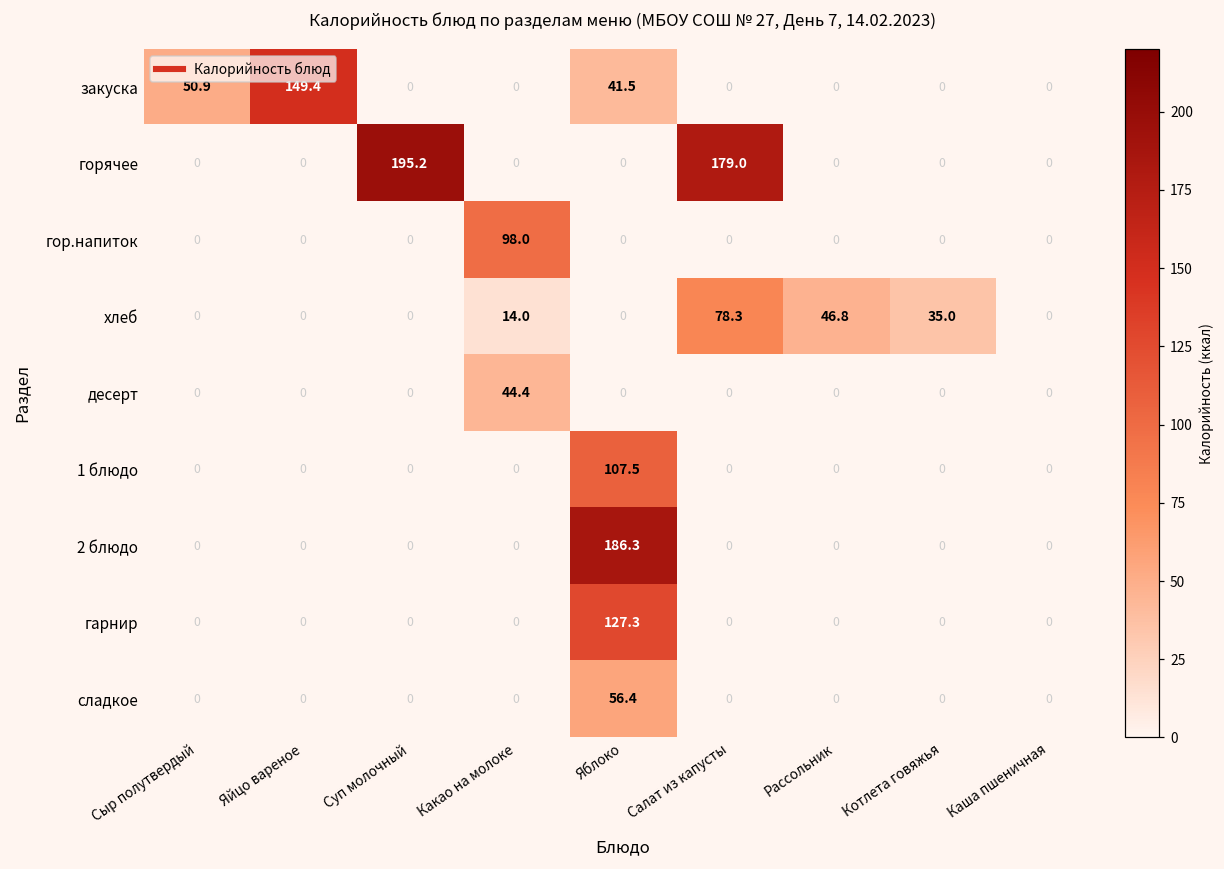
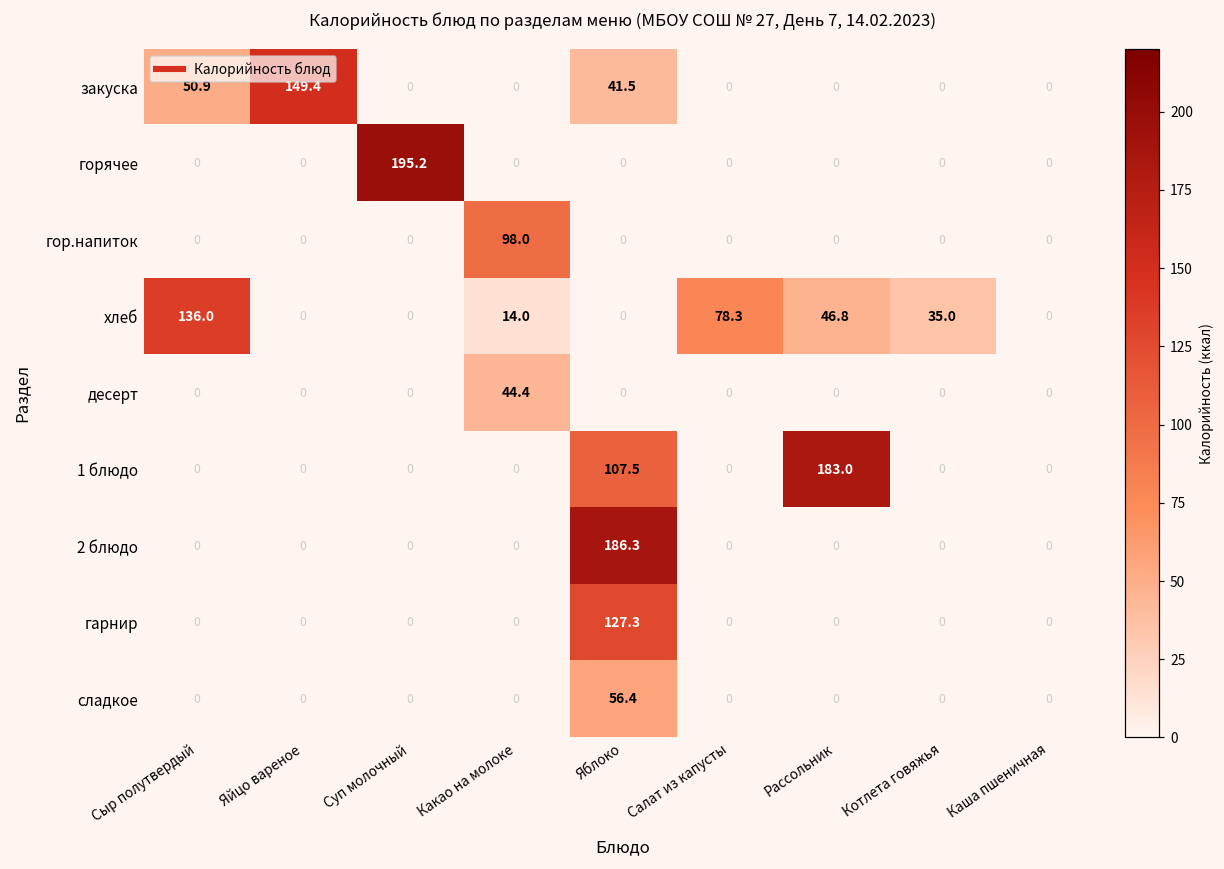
горячее, Салат из капусты: 179.0 -> 0
хлеб, Сыр полутвердый: 0 -> 136.0
1 блюдо, Рассольник: 0 -> 183.0
